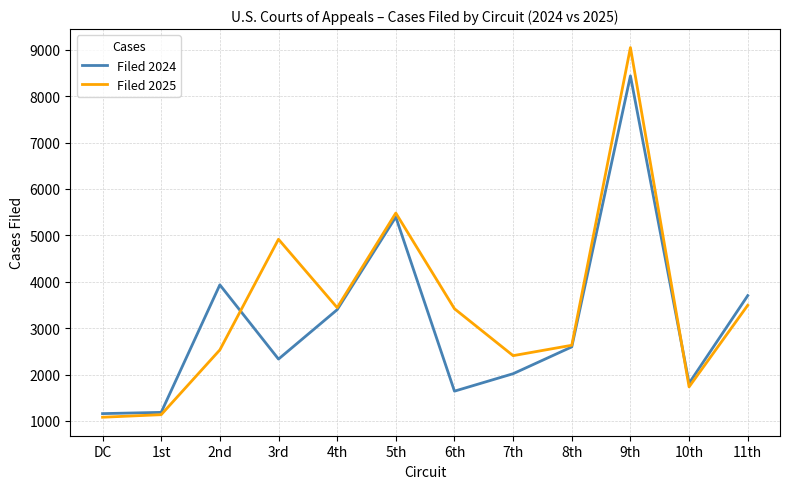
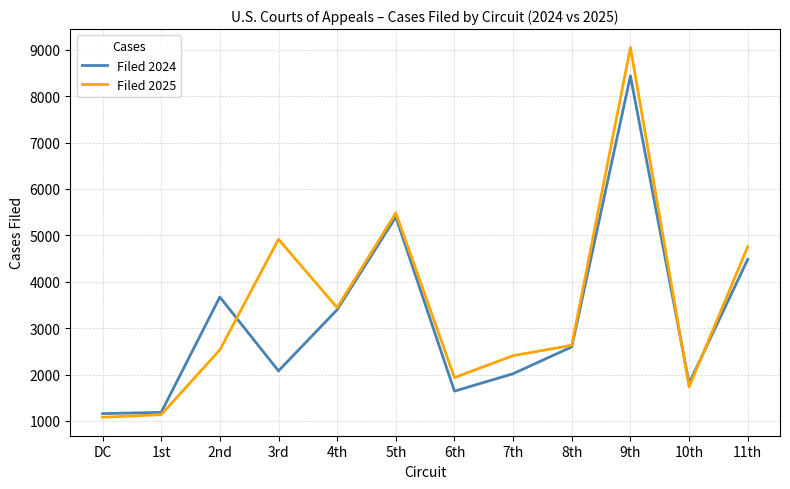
Filed 2024, 2nd: 3900 -> 3700
Filed 2024, 3rd: 2300 -> 2100
Filed 2025, 6th: 3400 -> 1900
Filed 2024, 11th: 3700 -> 4500
Filed 2025, 11th: 3500 -> 4800
